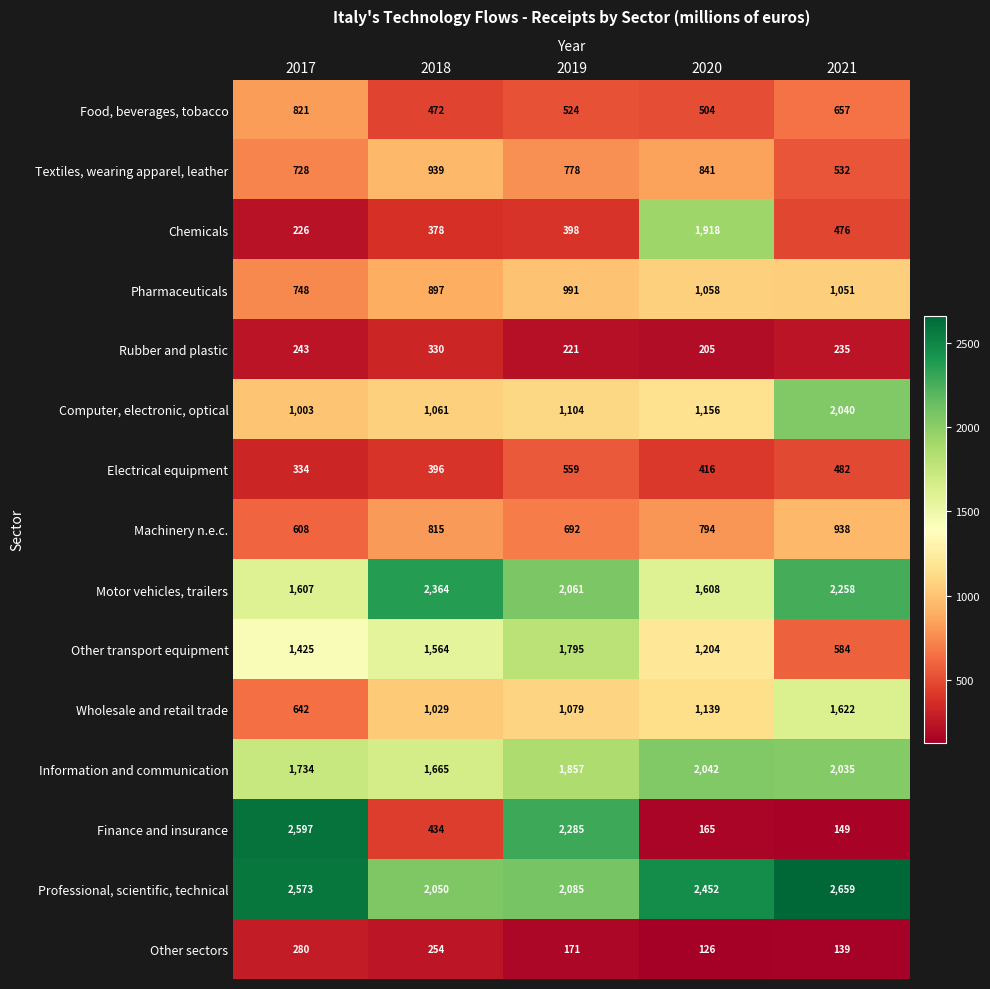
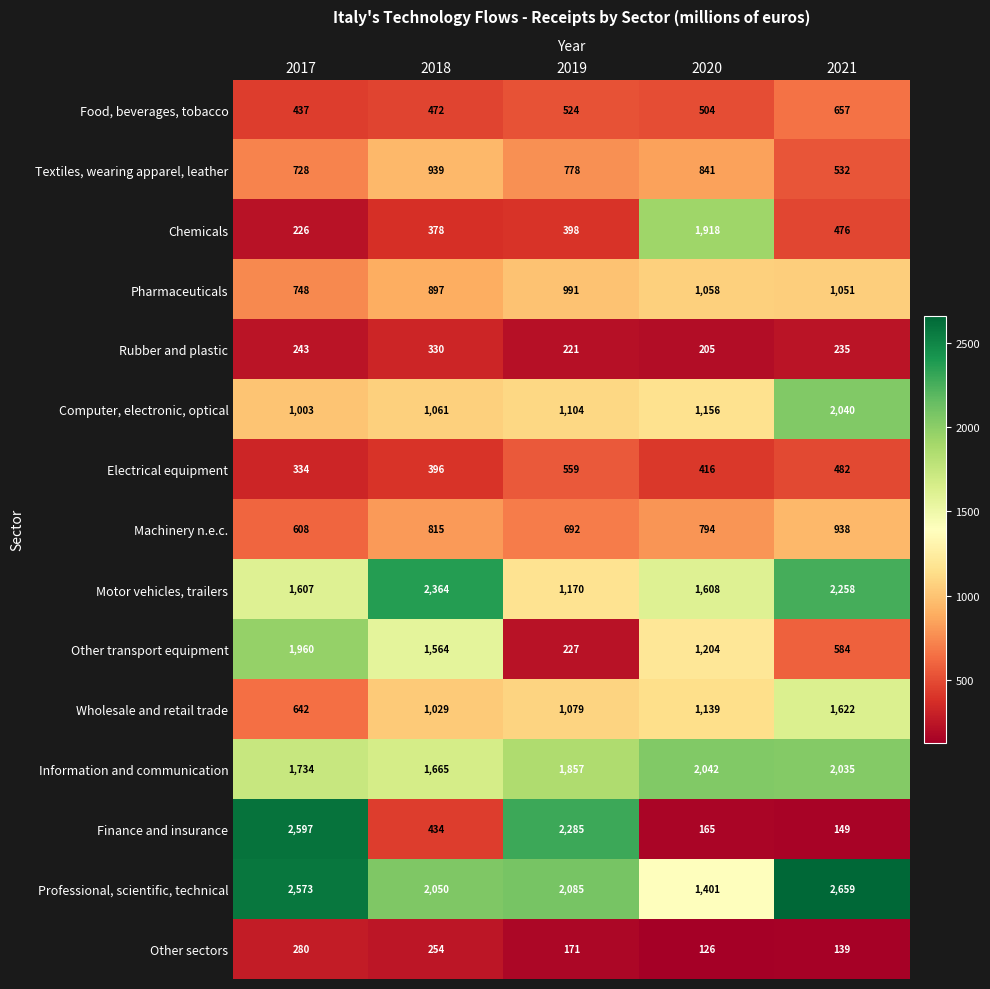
Food, beverages, tobacco, 2017: 821 -> 437
Motor vehicles, trailers, 2019: 2,061 -> 1,170
Other transport equipment, 2017: 1,425 -> 1,960
Other transport equipment, 2019: 1,795 -> 227
Professional, scientific, technical, 2020: 2,452 -> 1,401
